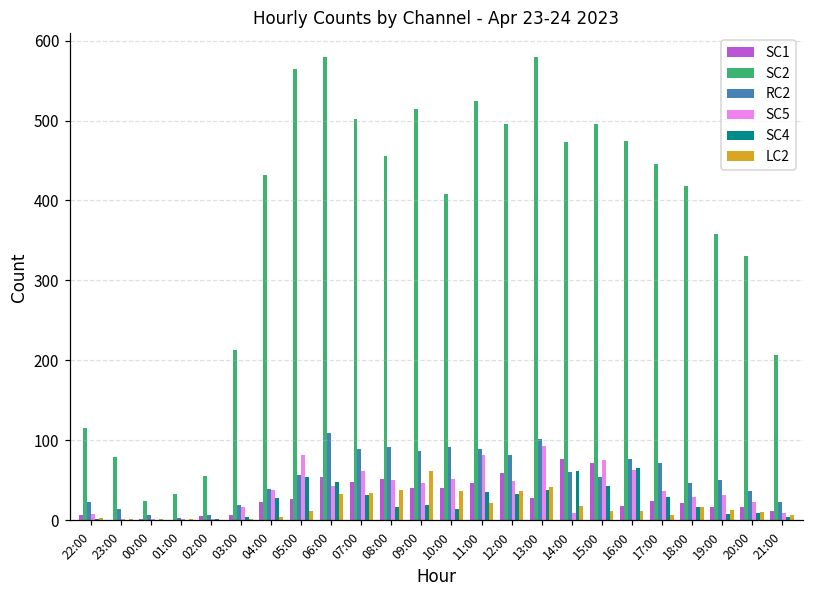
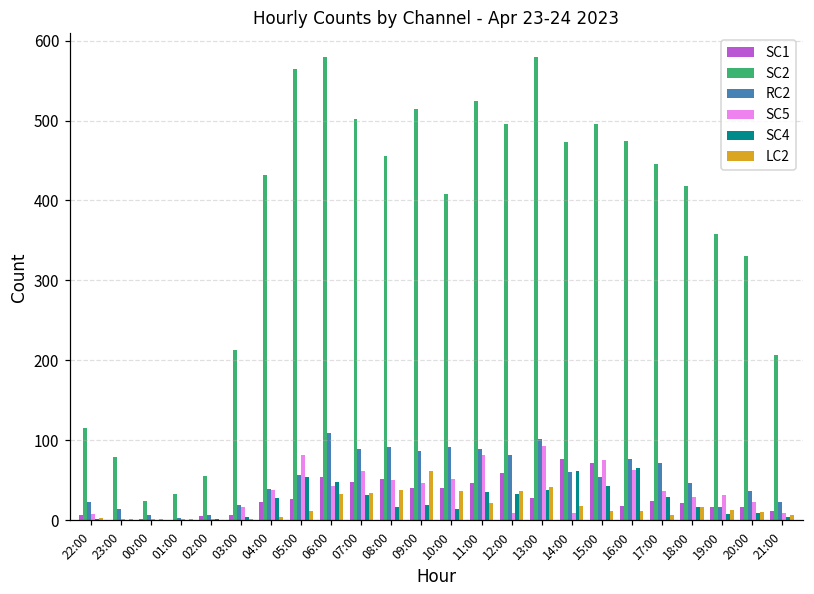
SC5, 12:00: 50 -> 10
RC2, 19:00: 50 -> 20
